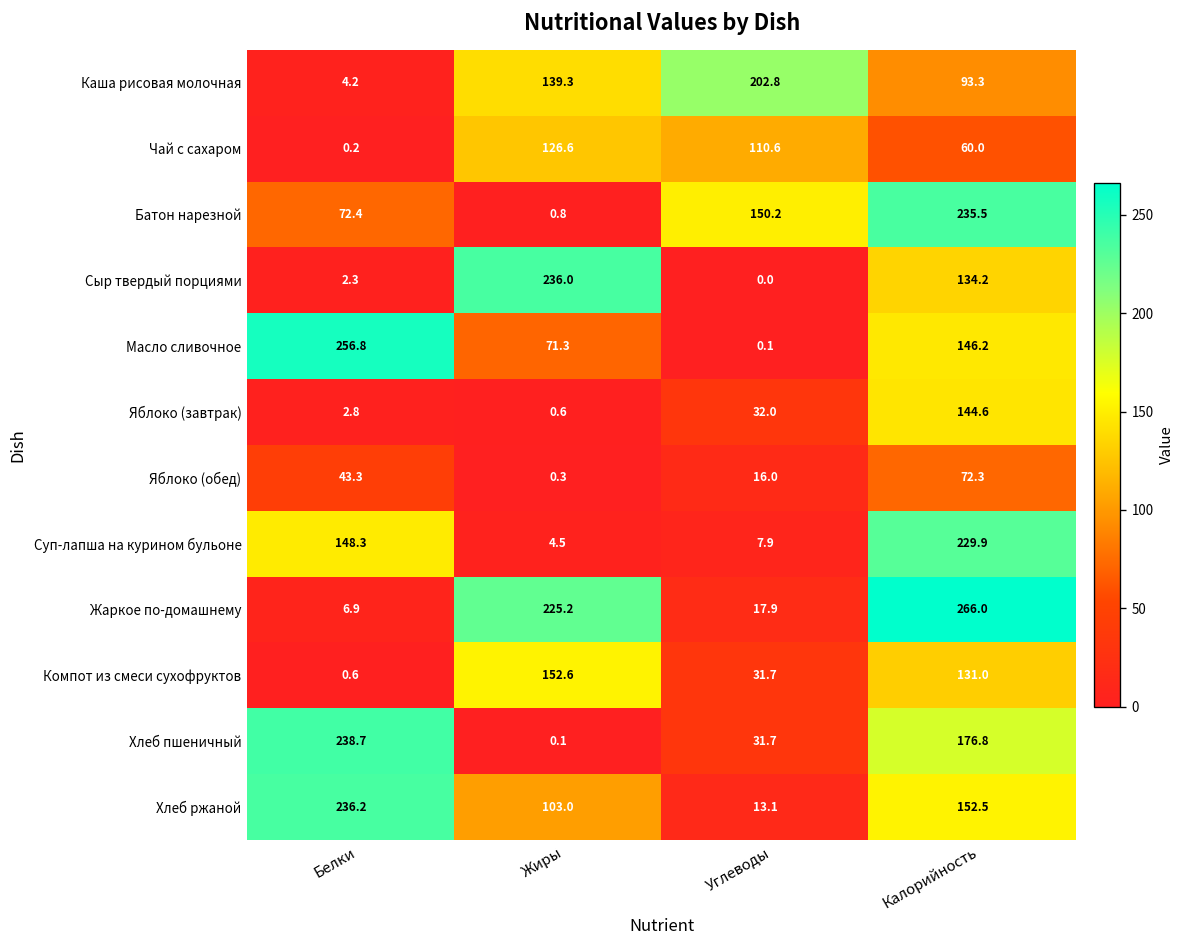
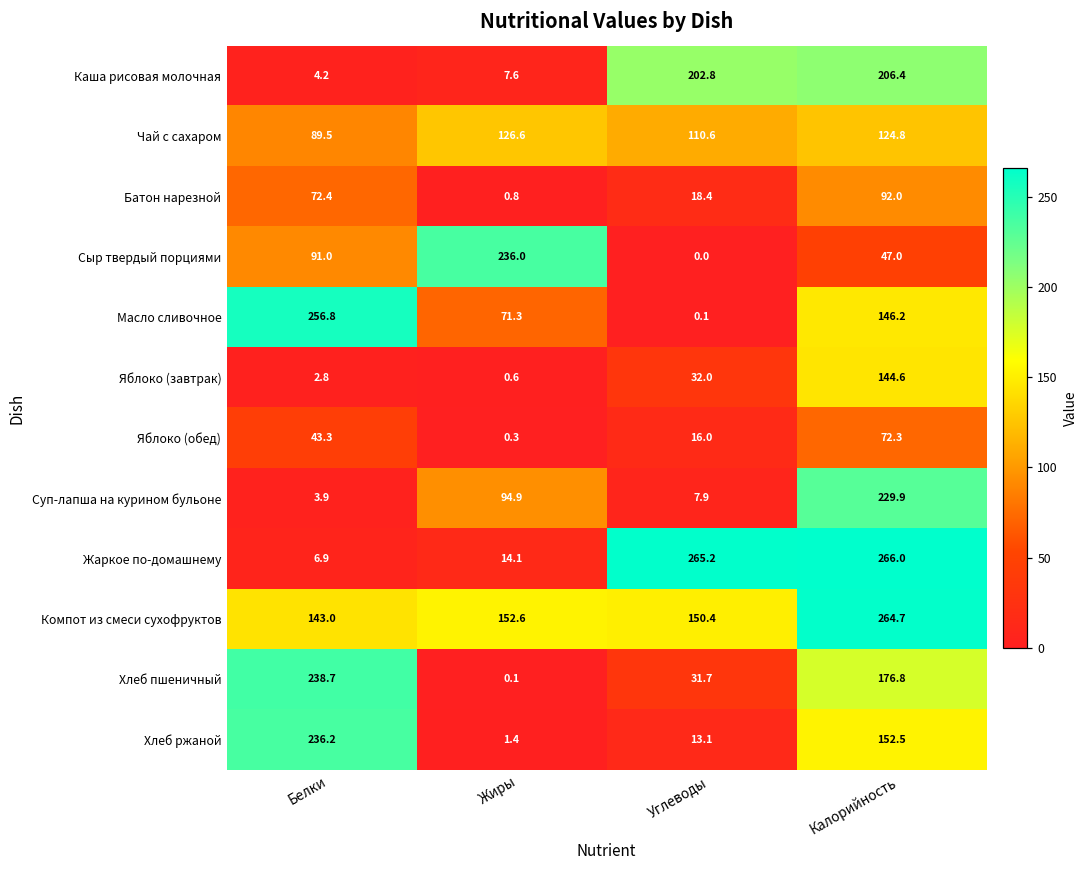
Каша рисовая молочная, Жиры: 139.3 -> 7.6
Каша рисовая молочная, Калорийность: 93.3 -> 206.4
Чай с сахаром, Белки: 0.2 -> 89.5
Чай с сахаром, Калорийность: 60.0 -> 124.8
Батон нарезной, Углеводы: 150.2 -> 18.4
Батон нарезной, Калорийность: 235.5 -> 92.0
Сыр твердый порциями, Белки: 2.3 -> 91.0
Сыр твердый порциями, Калорийность: 134.2 -> 47.0
Суп-лапша на курином бульоне, Белки: 148.3 -> 3.9
Суп-лапша на курином бульоне, Жиры: 4.5 -> 94.9
Жаркое по-домашнему, Жиры: 225.2 -> 14.1
Жаркое по-домашнему, Углеводы: 17.9 -> 265.2
Компот из смеси сухофруктов, Белки: 0.6 -> 143.0
Компот из смеси сухофруктов, Углеводы: 31.7 -> 150.4
Компот из смеси сухофруктов, Калорийность: 131.0 -> 264.7
Хлеб ржаной, Жиры: 103.0 -> 1.4
